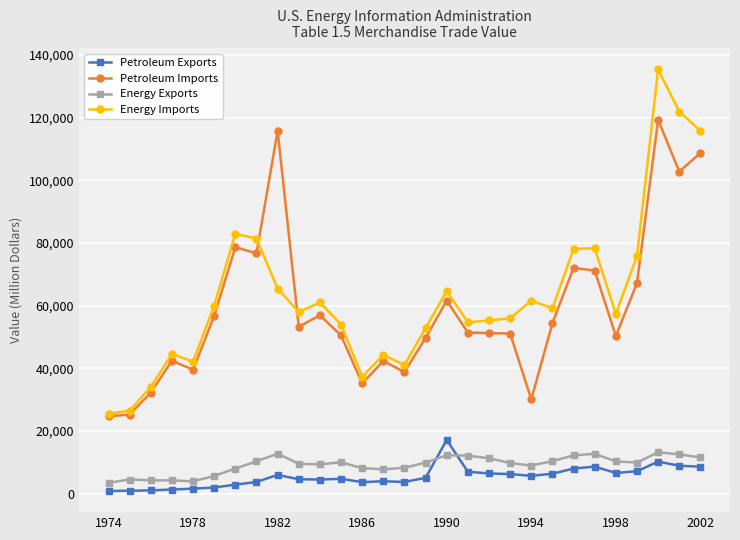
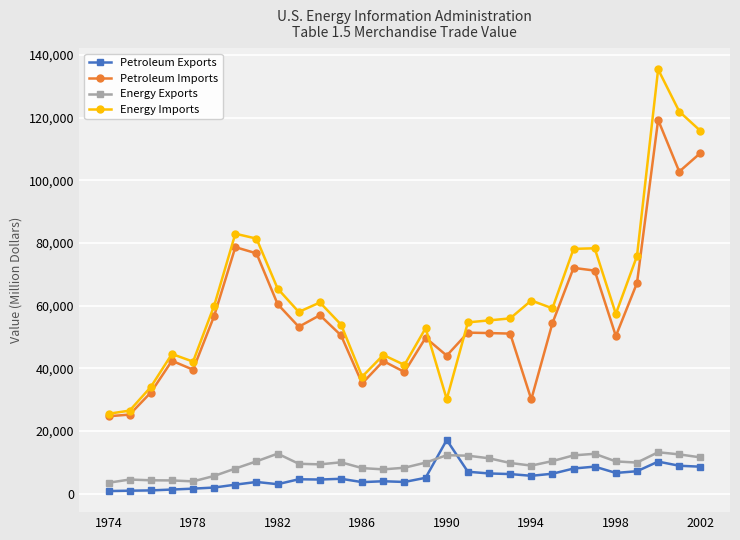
Petroleum Exports, 1982: 6,000 -> 3,000
Petroleum Imports, 1982: 116,000 -> 60,000
Petroleum Imports, 1990: 62,000 -> 44,000
Energy Imports, 1990: 65,000 -> 30,000
